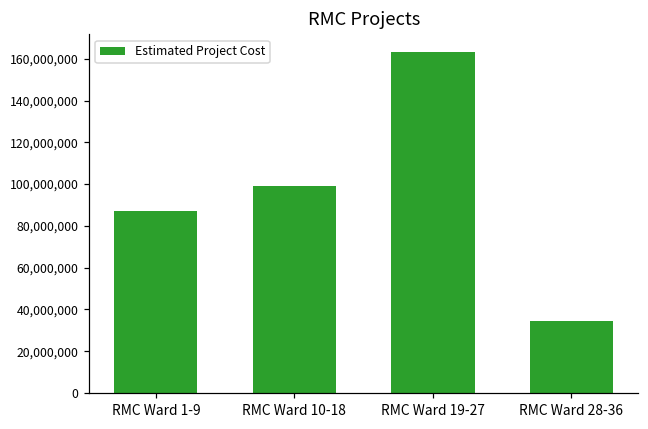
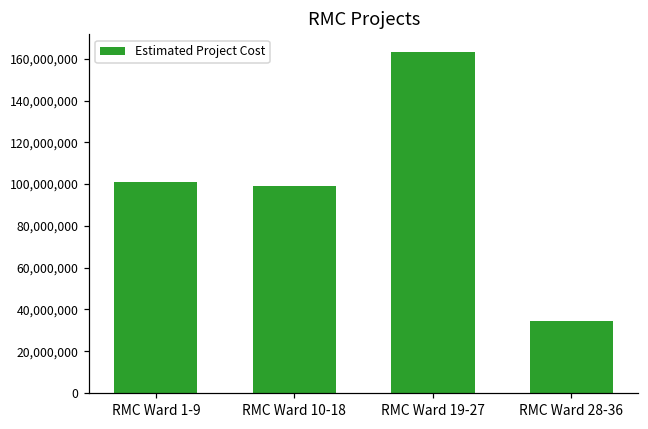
RMC Ward 1-9: 87,000,000 -> 101,000,000
